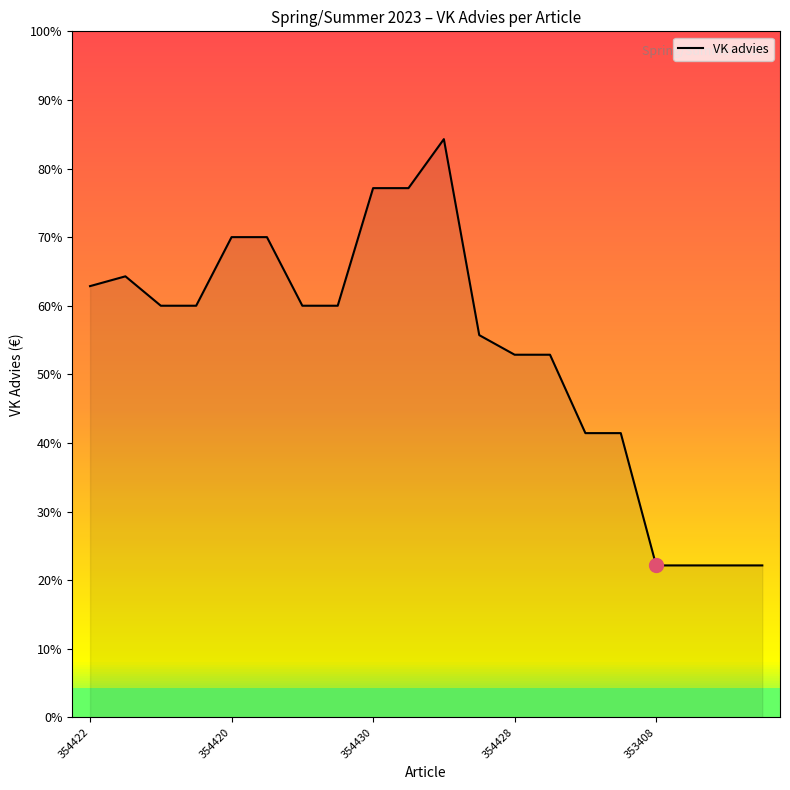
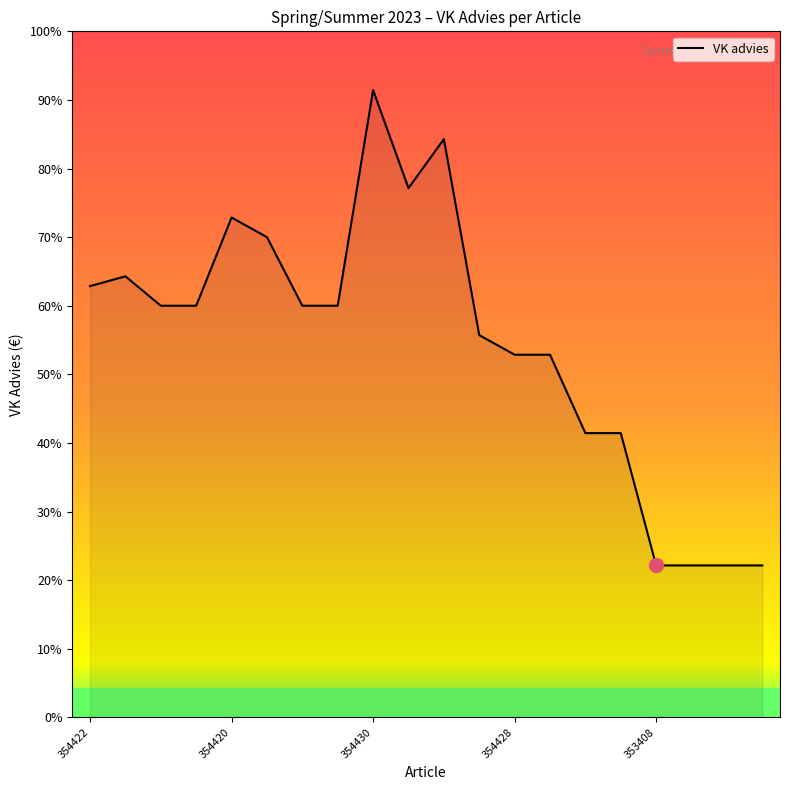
VK advies, 354420: 70% -> 73%
VK advies, 354430: 77% -> 91%
